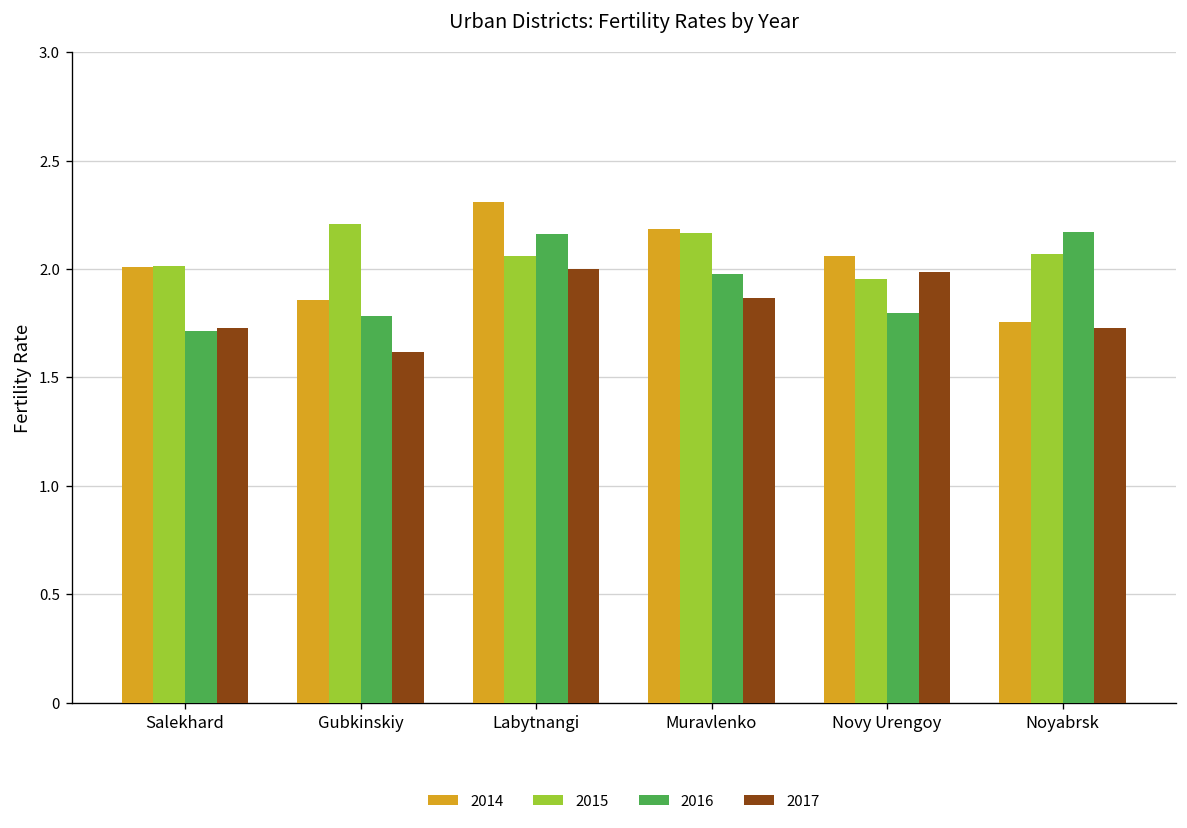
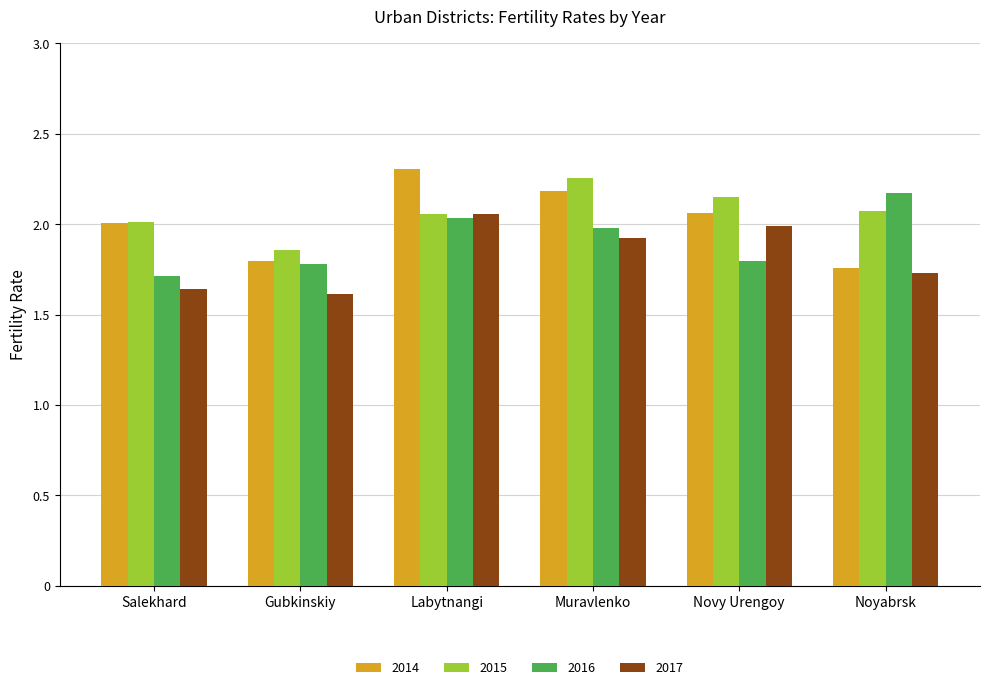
2017, Salekhard: 1.73 -> 1.64
2014, Gubkinskiy: 1.86 -> 1.80
2015, Gubkinskiy: 2.21 -> 1.86
2016, Labytnangi: 2.16 -> 2.04
2017, Labytnangi: 2.00 -> 2.06
2015, Muravlenko: 2.16 -> 2.26
2017, Muravlenko: 1.87 -> 1.92
2015, Novy Urengoy: 1.96 -> 2.15
